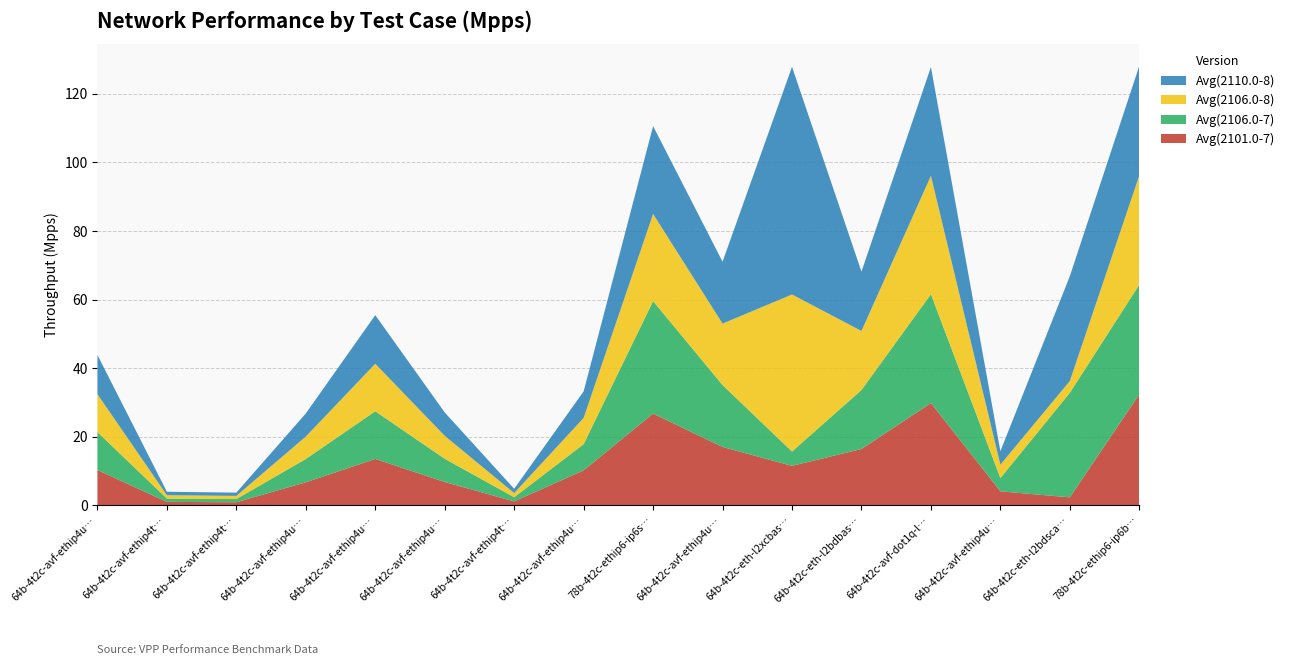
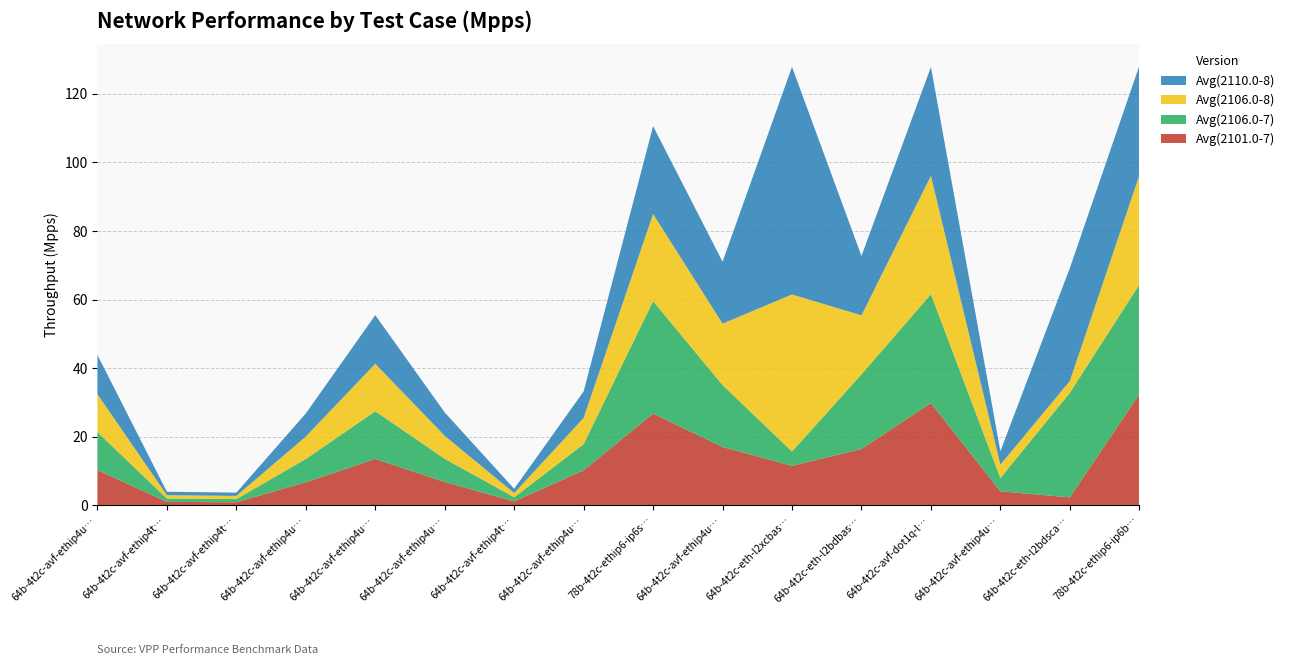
Avg(2106.0-7), 64b-4t2c-eth-l2bdbas…: 17 -> 22
Avg(2110.0-8), 64b-4t2c-eth-l2bdsca…: 31 -> 33
